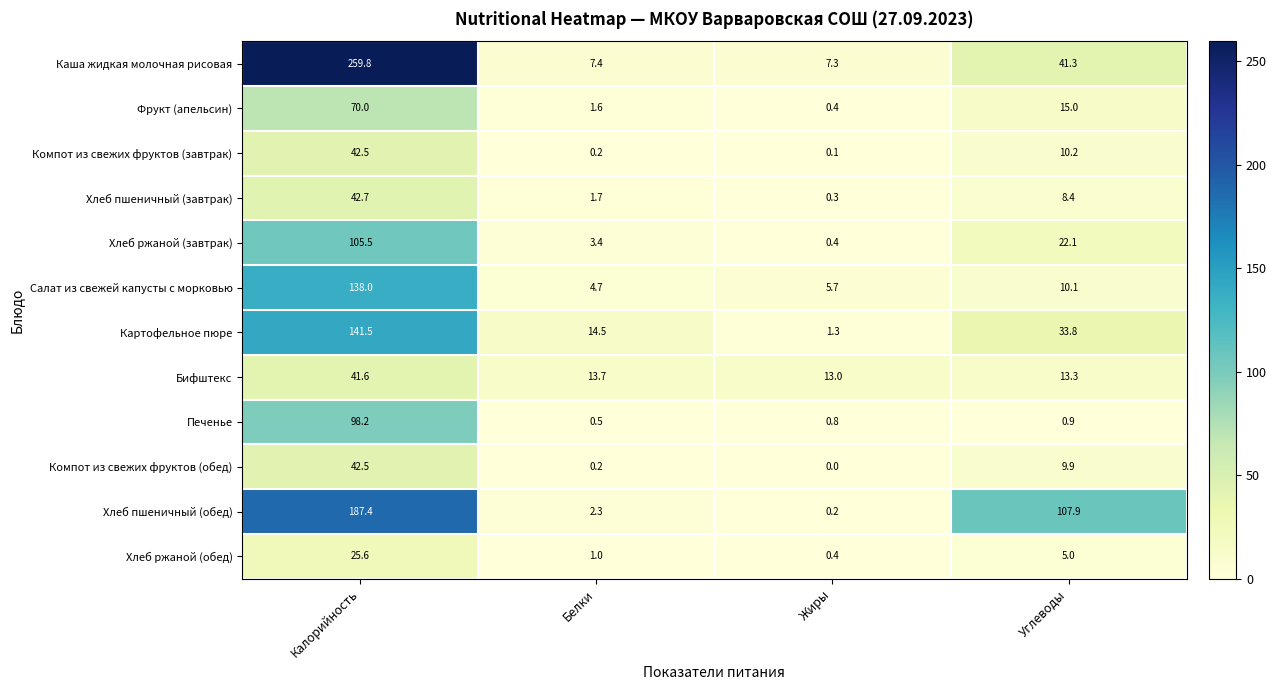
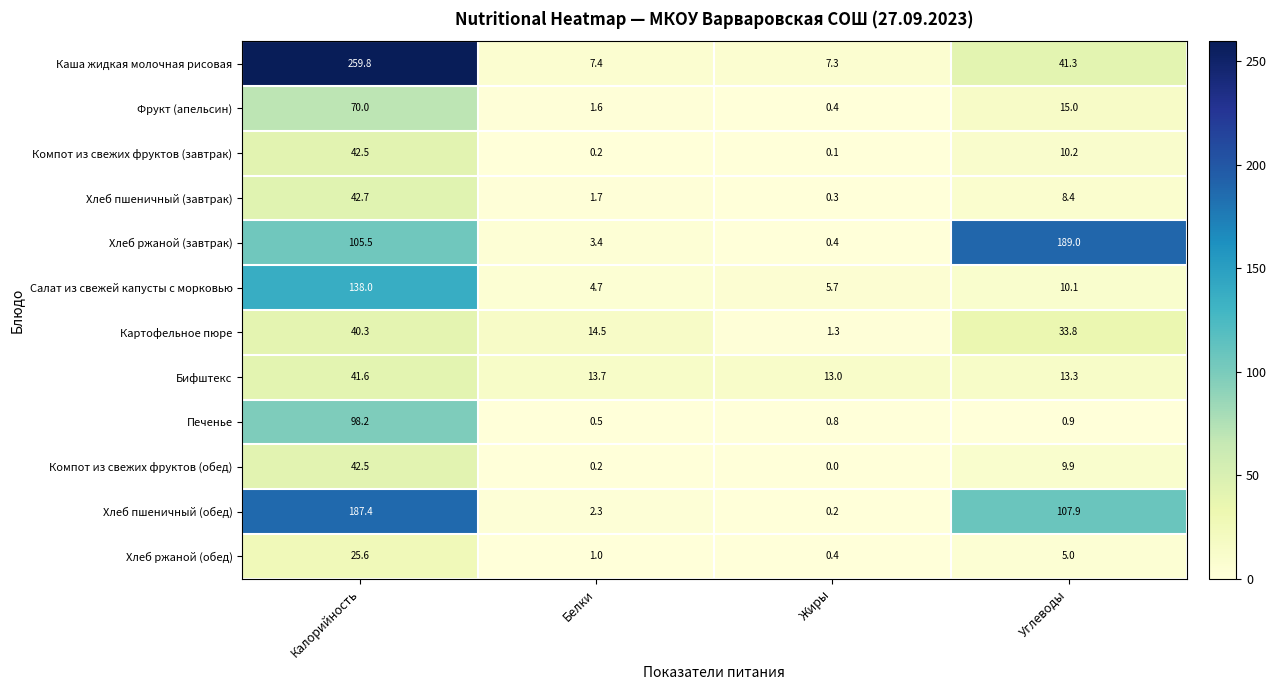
Хлеб ржаной (завтрак), Углеводы: 22.1 -> 189.0
Картофельное пюре, Калорийность: 141.5 -> 40.3
